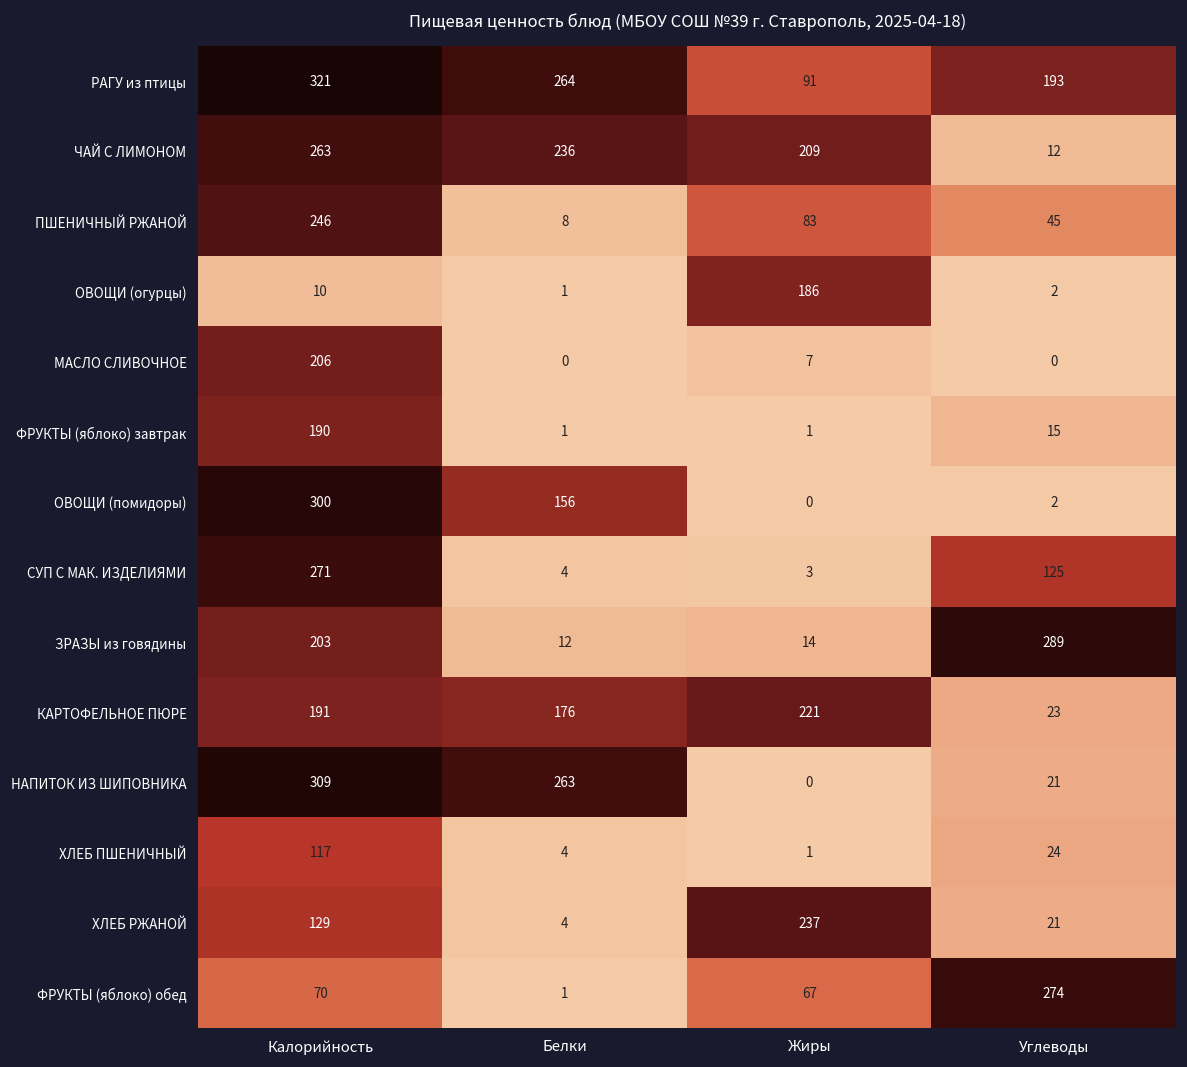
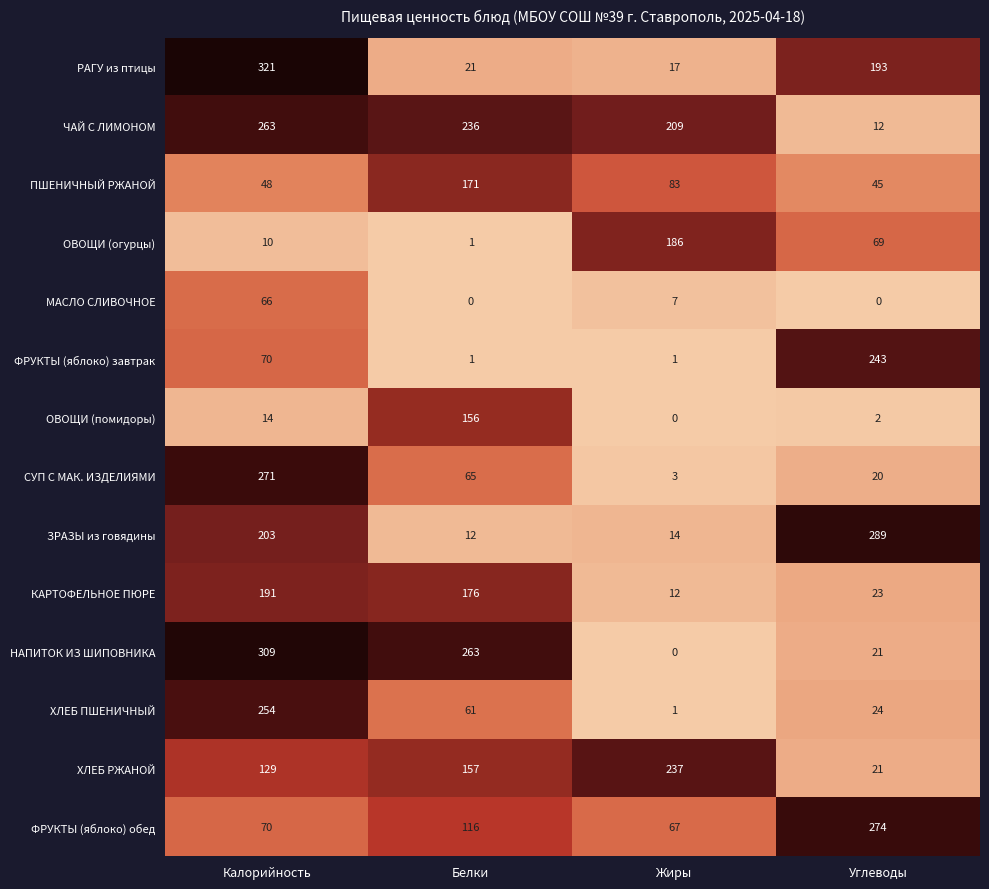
РАГУ из птицы, Белки: 264 -> 21
РАГУ из птицы, Жиры: 91 -> 17
ПШЕНИЧНЫЙ РЖАНОЙ, Калорийность: 246 -> 48
ПШЕНИЧНЫЙ РЖАНОЙ, Белки: 8 -> 171
ОВОЩИ (огурцы), Углеводы: 2 -> 69
МАСЛО СЛИВОЧНОЕ, Калорийность: 206 -> 66
ФРУКТЫ (яблоко) завтрак, Калорийность: 190 -> 70
ФРУКТЫ (яблоко) завтрак, Углеводы: 15 -> 243
ОВОЩИ (помидоры), Калорийность: 300 -> 14
СУП С МАК. ИЗДЕЛИЯМИ, Белки: 4 -> 65
СУП С МАК. ИЗДЕЛИЯМИ, Углеводы: 125 -> 20
КАРТОФЕЛЬНОЕ ПЮРЕ, Жиры: 221 -> 12
ХЛЕБ ПШЕНИЧНЫЙ, Калорийность: 117 -> 254
ХЛЕБ ПШЕНИЧНЫЙ, Белки: 4 -> 61
ХЛЕБ РЖАНОЙ, Белки: 4 -> 157
ФРУКТЫ (яблоко) обед, Белки: 1 -> 116
